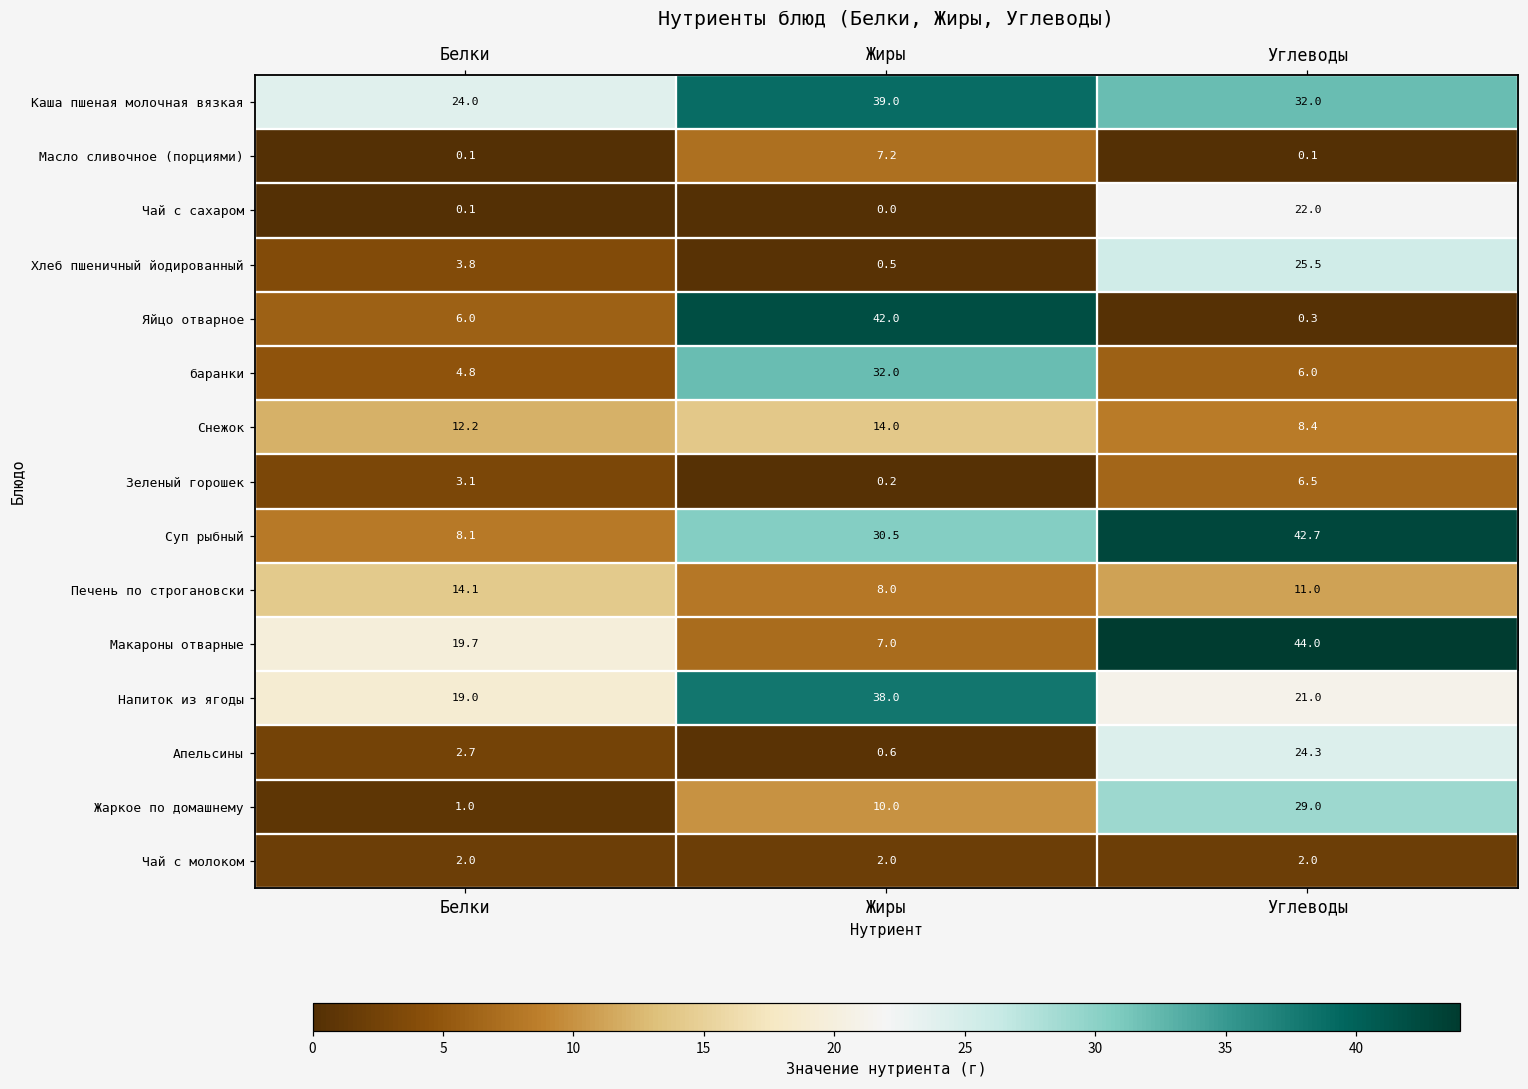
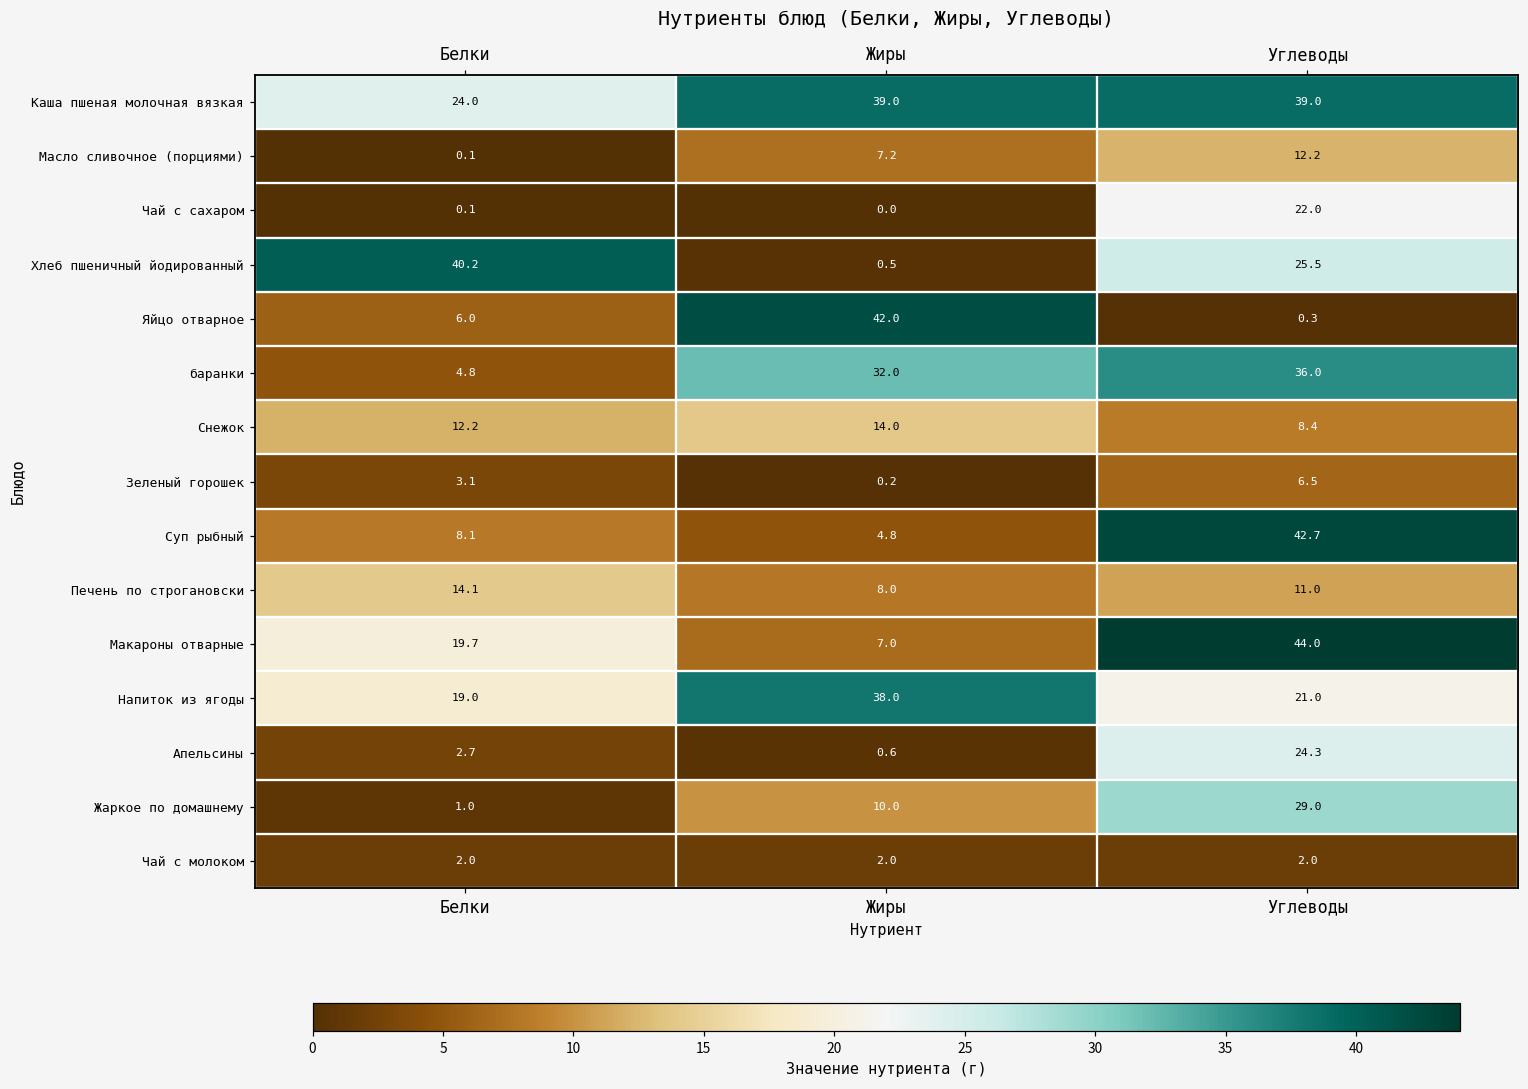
Каша пшеная молочная вязкая, Углеводы: 32.0 -> 39.0
Масло сливочное (порциями), Углеводы: 0.1 -> 12.2
Хлеб пшеничный йодированный, Белки: 3.8 -> 40.2
баранки, Углеводы: 6.0 -> 36.0
Суп рыбный, Жиры: 30.5 -> 4.8
